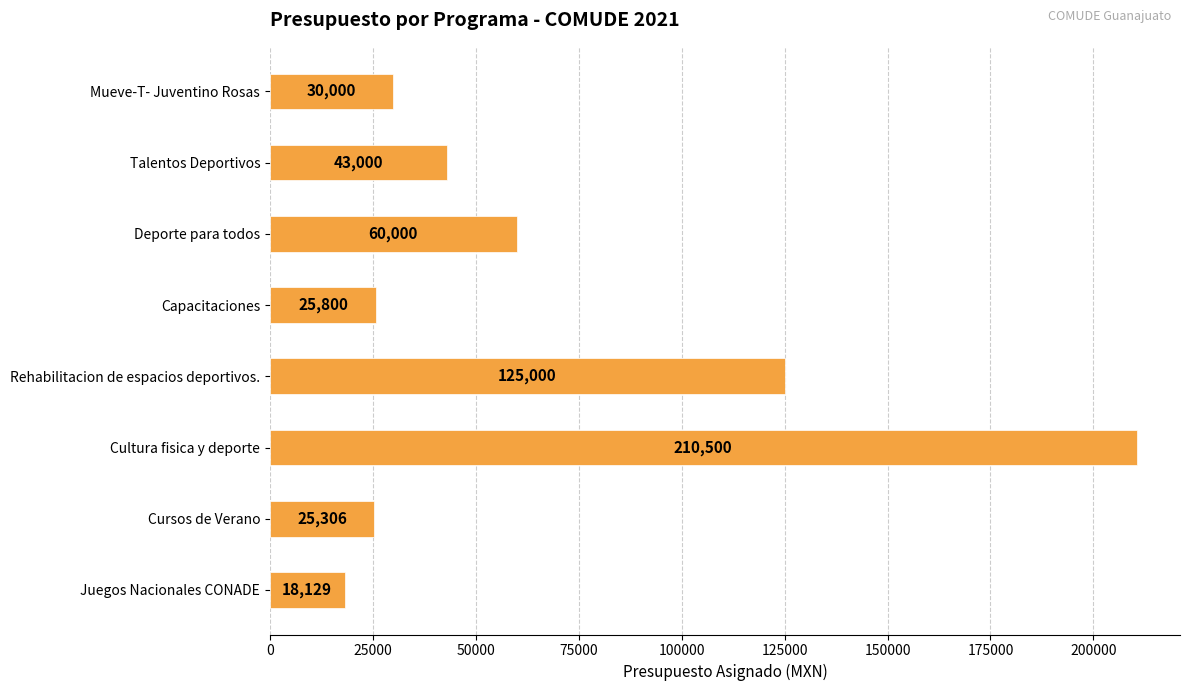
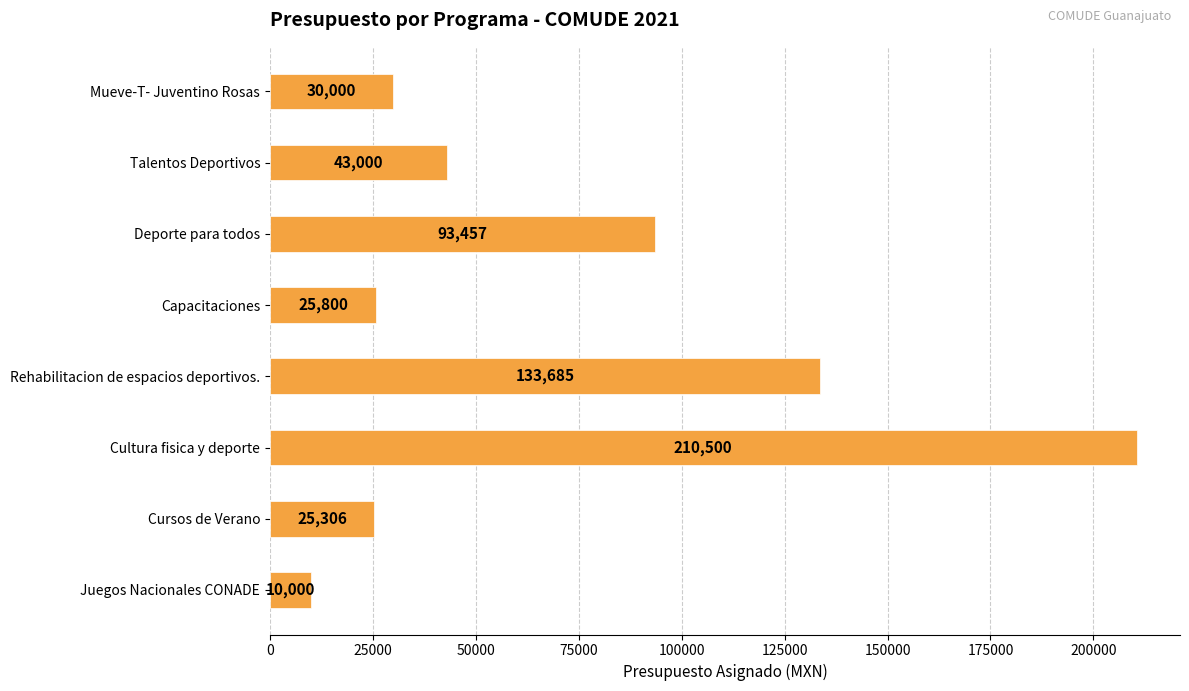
Deporte para todos: 60,000 -> 93,457
Rehabilitacion de espacios deportivos.: 125,000 -> 133,685
Juegos Nacionales CONADE: 18,129 -> 10,000
